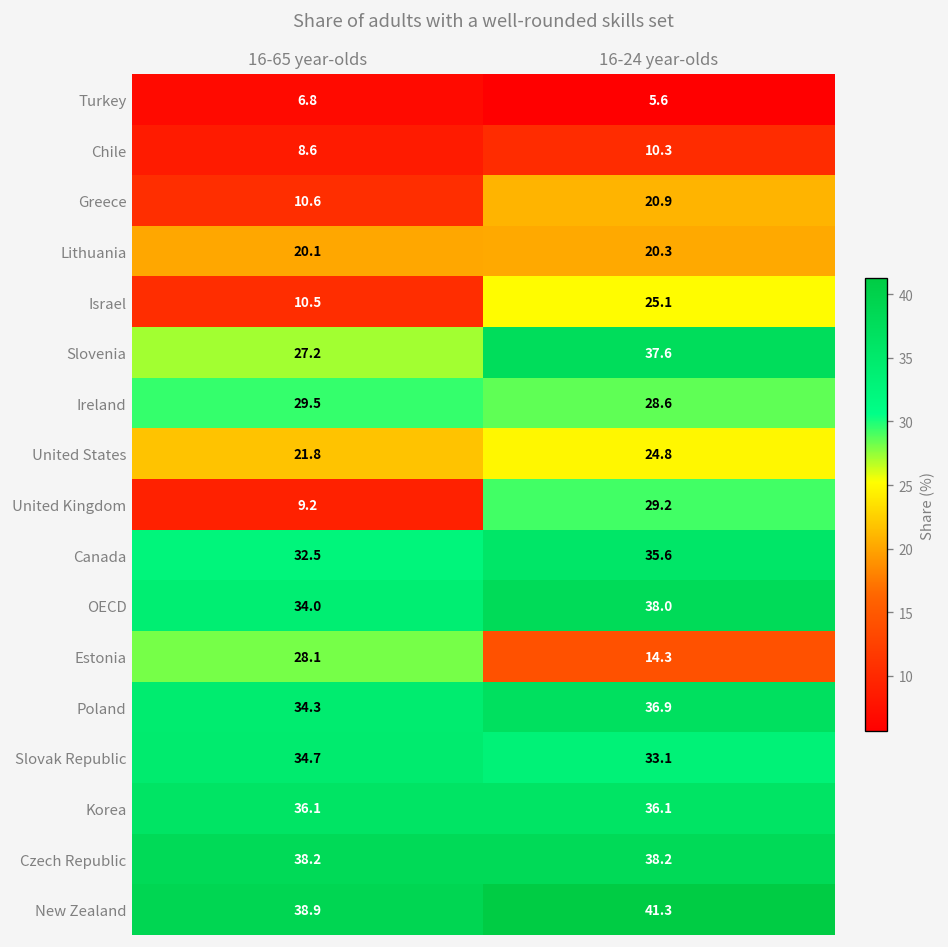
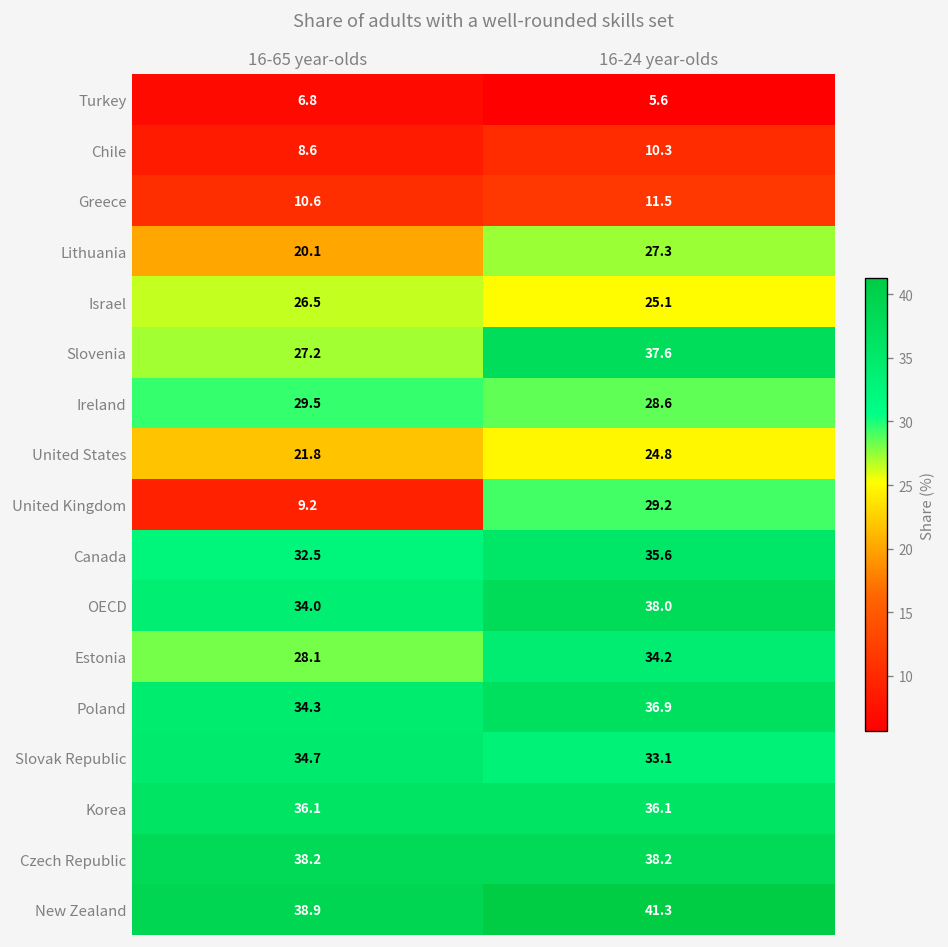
Greece, 16-24 year-olds: 20.9 -> 11.5
Lithuania, 16-24 year-olds: 20.3 -> 27.3
Israel, 16-65 year-olds: 10.5 -> 26.5
Estonia, 16-24 year-olds: 14.3 -> 34.2
